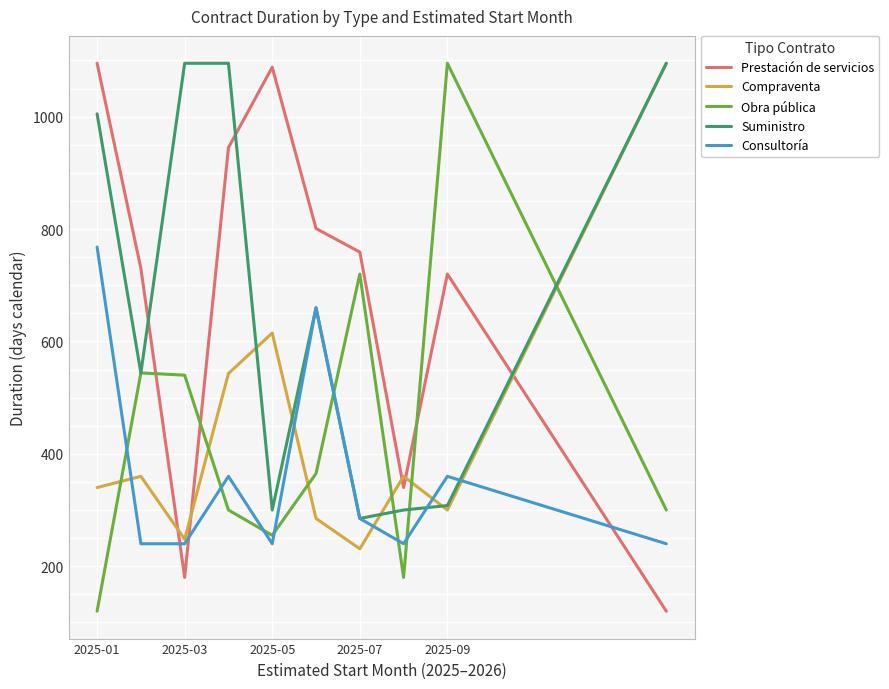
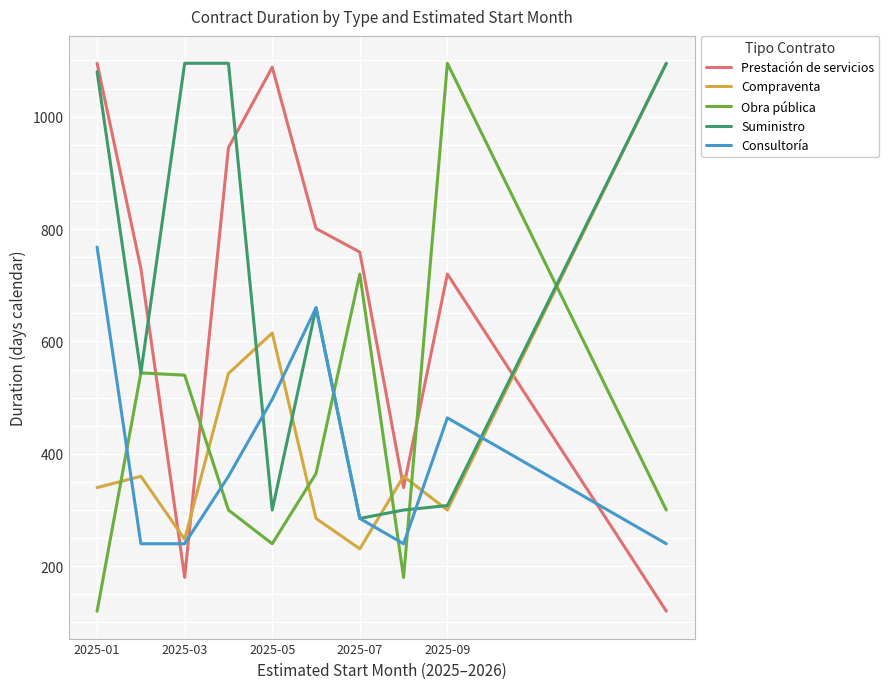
Suministro, 2025-01: 1010 -> 1080
Obra pública, 2025-05: 260 -> 240
Consultoría, 2025-05: 240 -> 500
Consultoría, 2025-09: 360 -> 460
